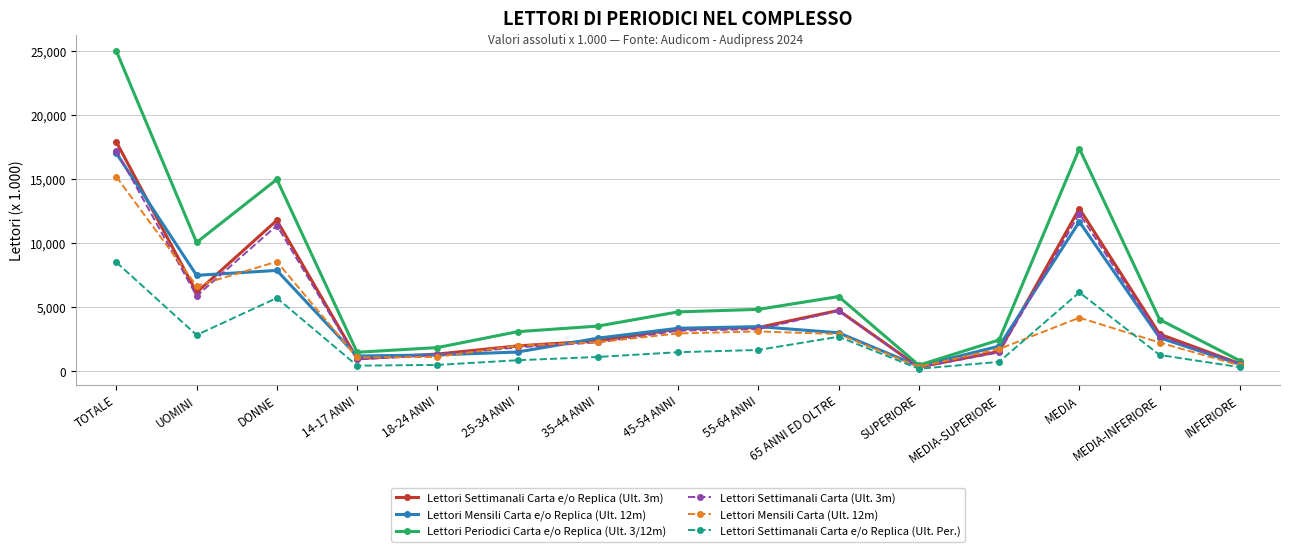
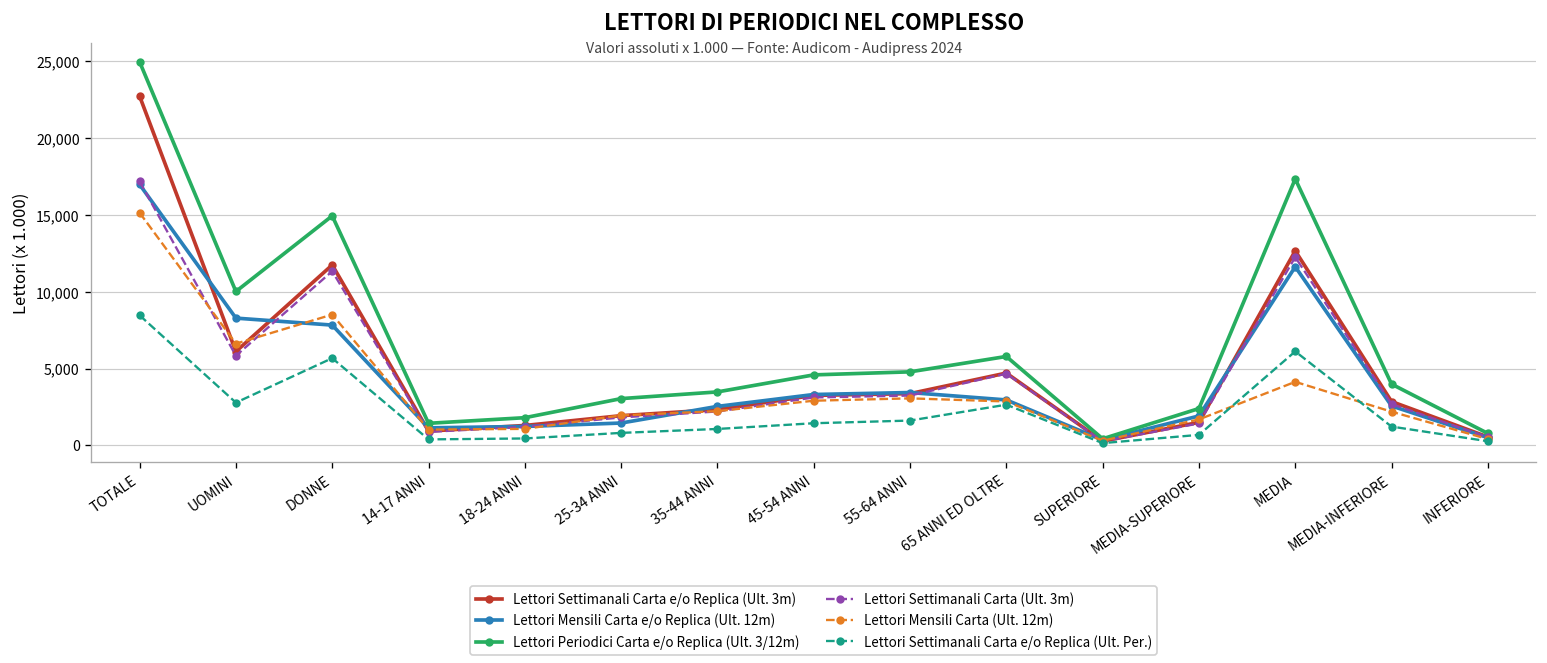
Lettori Settimanali Carta e/o Replica (Ult. 3m), TOTALE: 17,900 -> 22,700
Lettori Mensili Carta e/o Replica (Ult. 12m), UOMINI: 7,500 -> 8,300
